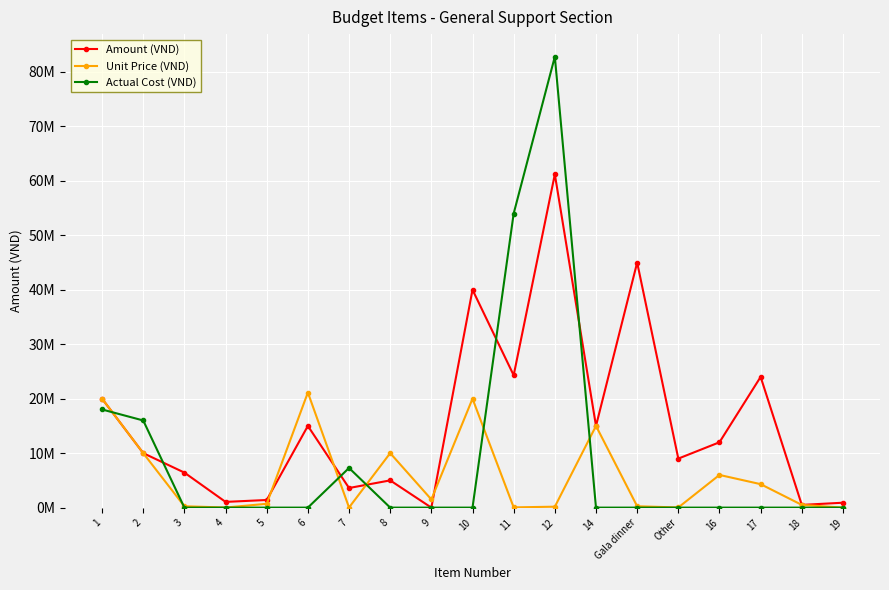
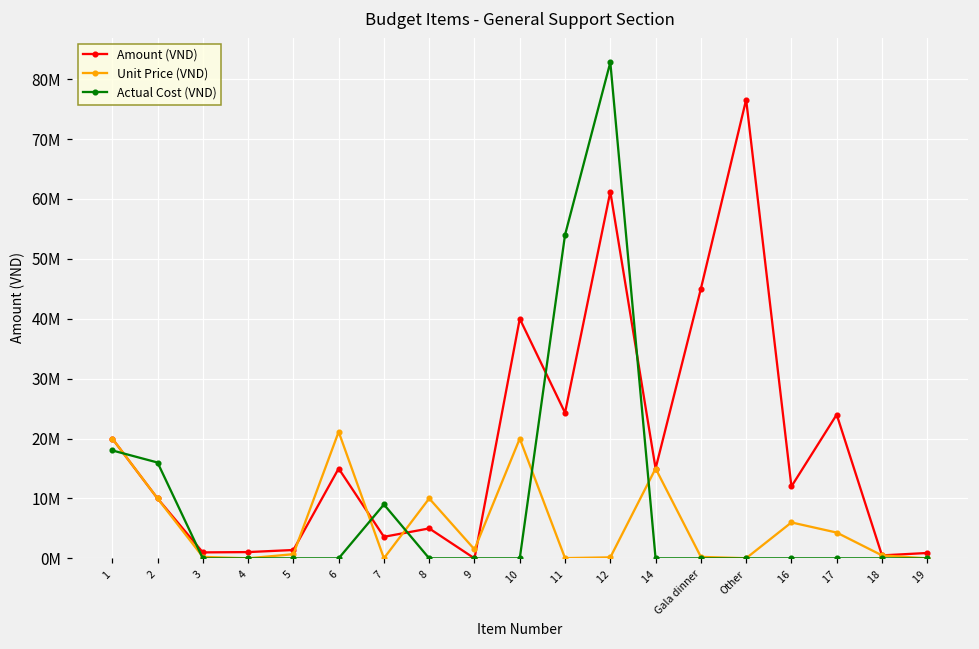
Amount (VND), 3: 6000000 -> 1000000
Actual Cost (VND), 7: 7000000 -> 9000000
Amount (VND), Other: 9000000 -> 77000000
